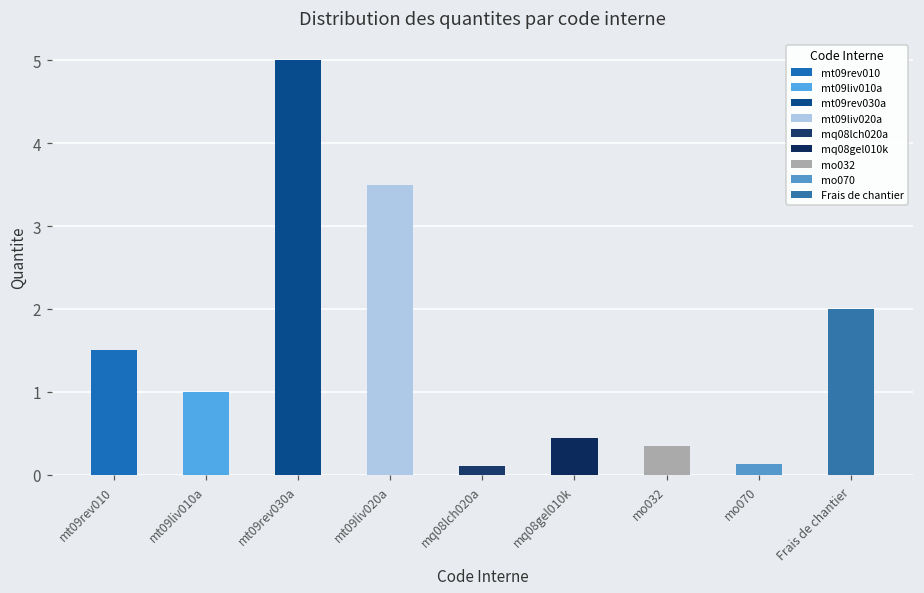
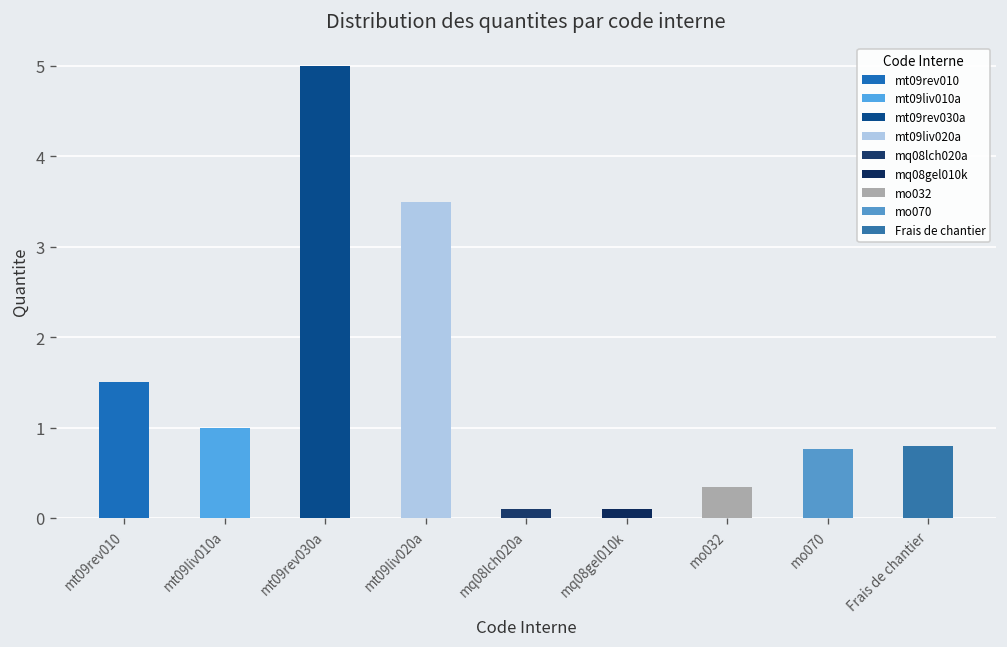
mq08gel010k: 0.4 -> 0.1
mo070: 0.1 -> 0.8
Frais de chantier: 2.0 -> 0.8
